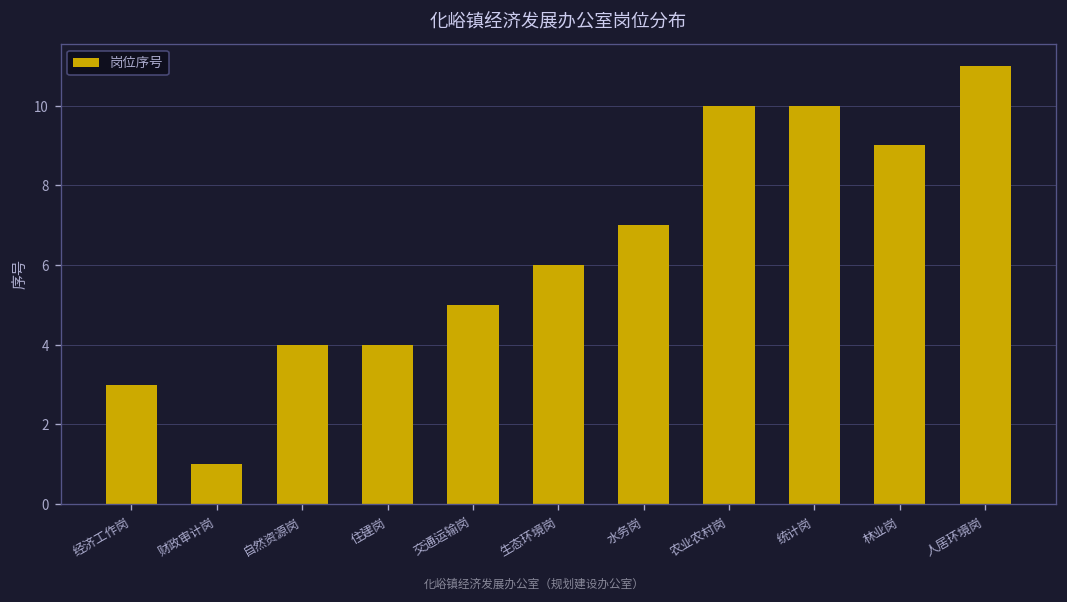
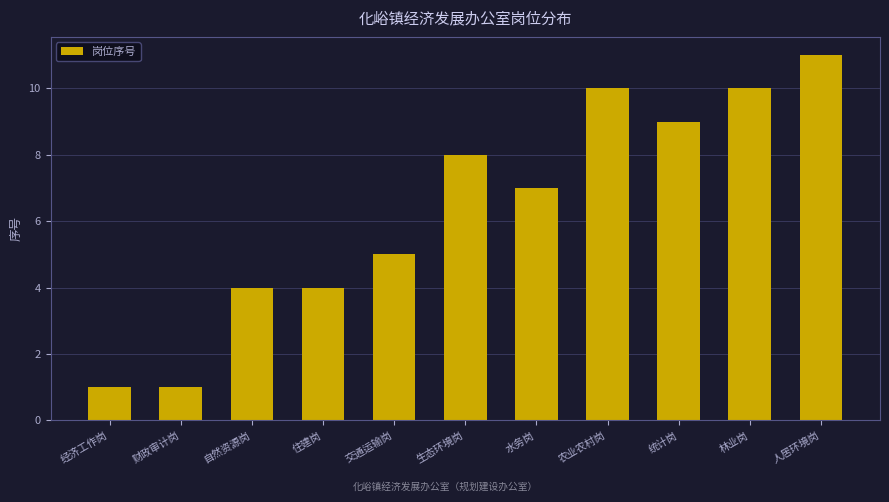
经济工作岗: 3 -> 1
生态环境岗: 6 -> 8
统计岗: 10 -> 9
林业岗: 9 -> 10
